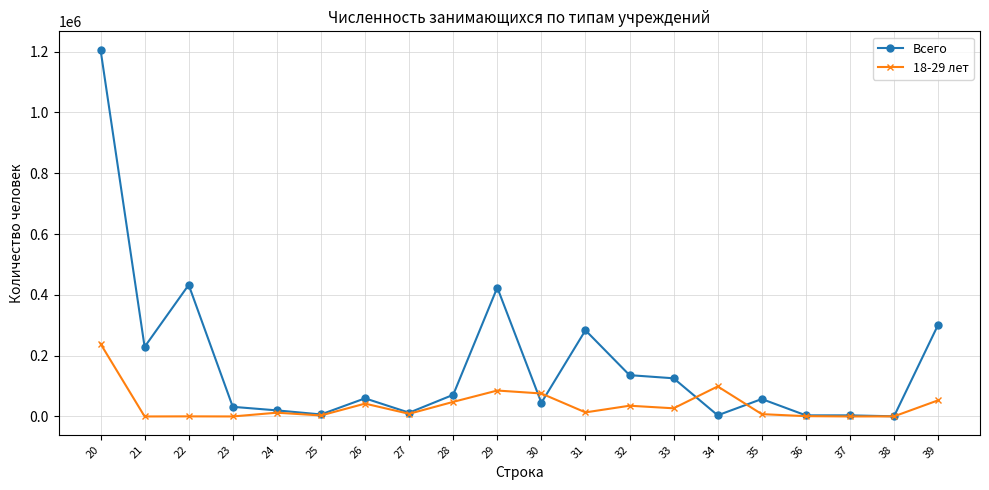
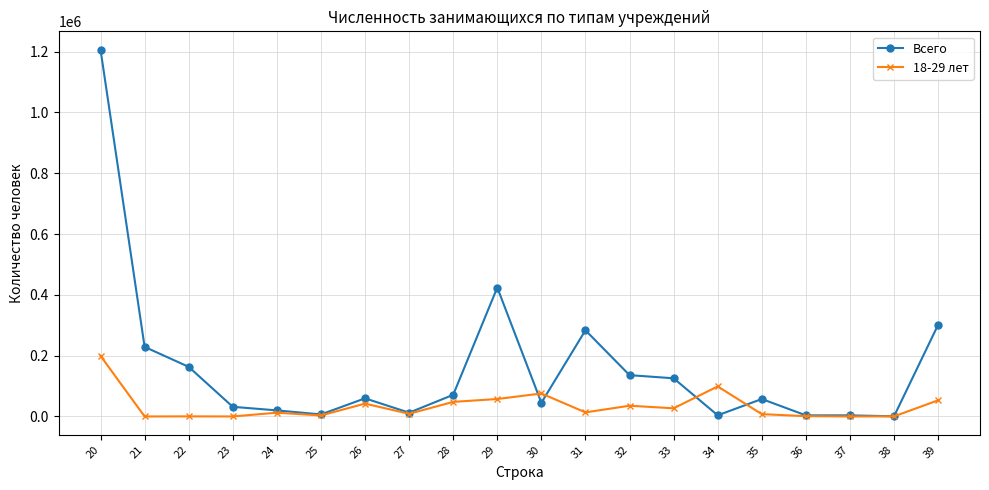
18-29 лет, 20: 240000 -> 200000
Всего, 22: 430000 -> 160000
18-29 лет, 29: 90000 -> 60000
